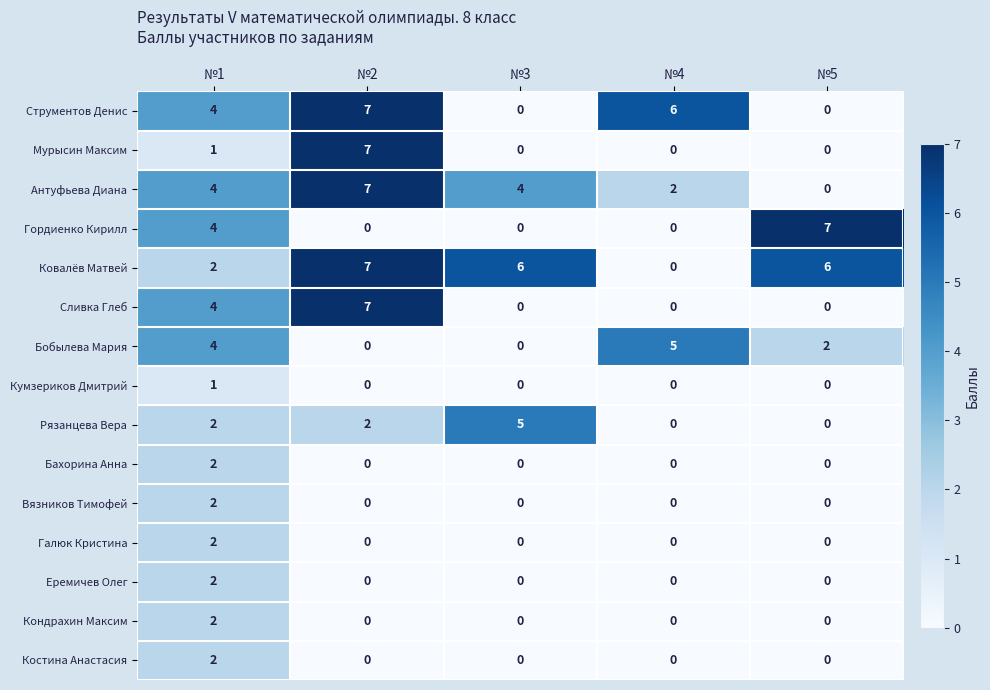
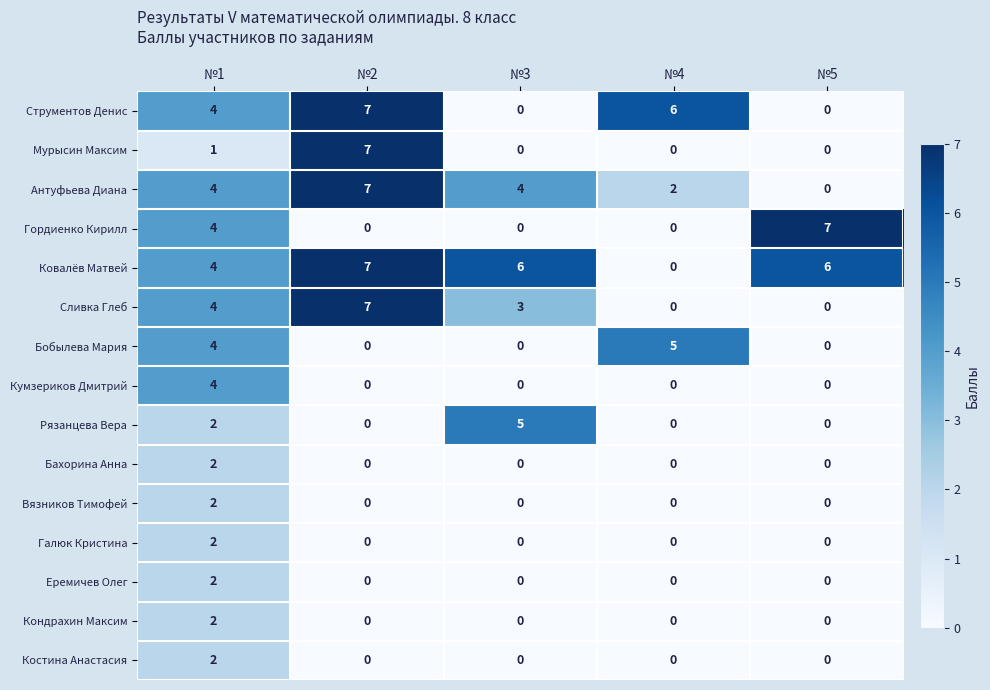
Ковалёв Матвей, №1: 2 -> 4
Сливка Глеб, №3: 0 -> 3
Бобылева Мария, №5: 2 -> 0
Кумзериков Дмитрий, №1: 1 -> 4
Рязанцева Вера, №2: 2 -> 0
